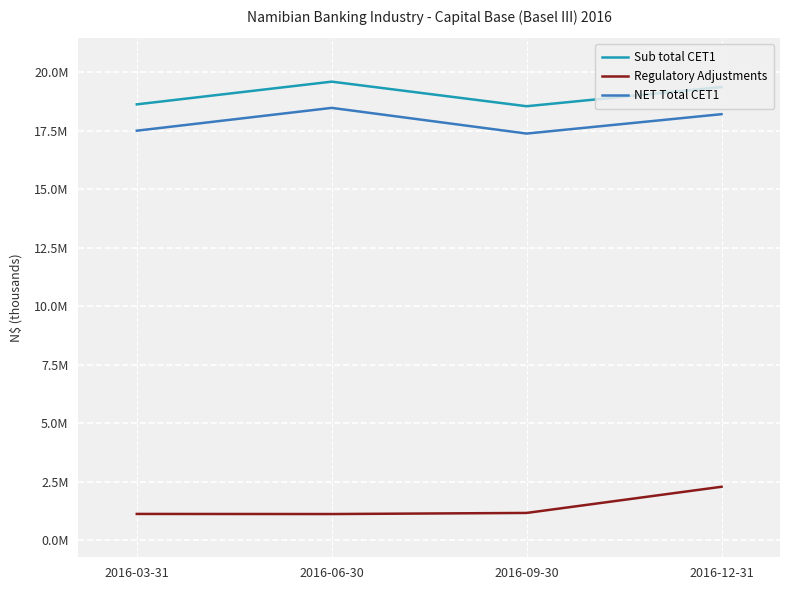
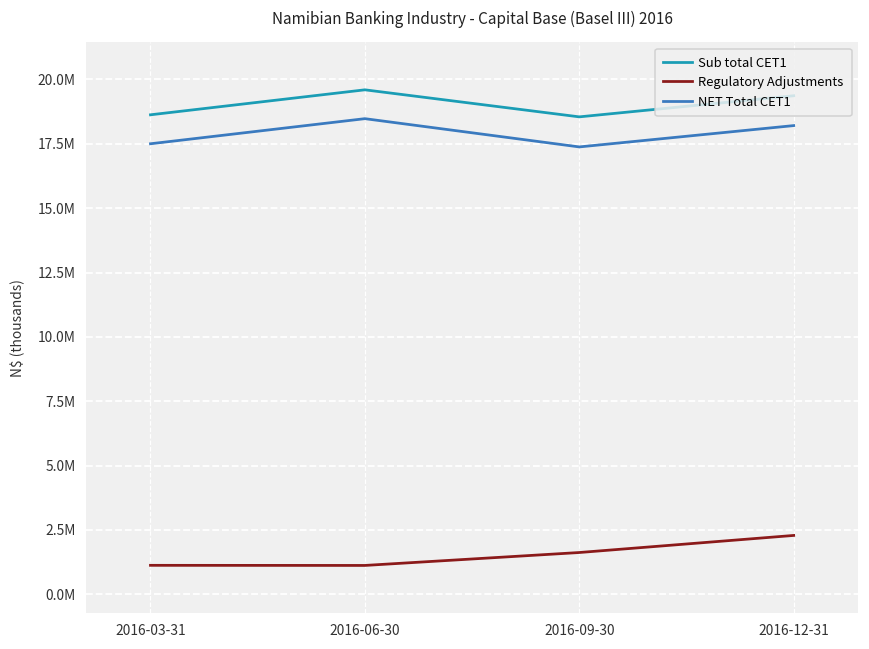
Regulatory Adjustments, 2016-09-30: 1200000 -> 1600000
